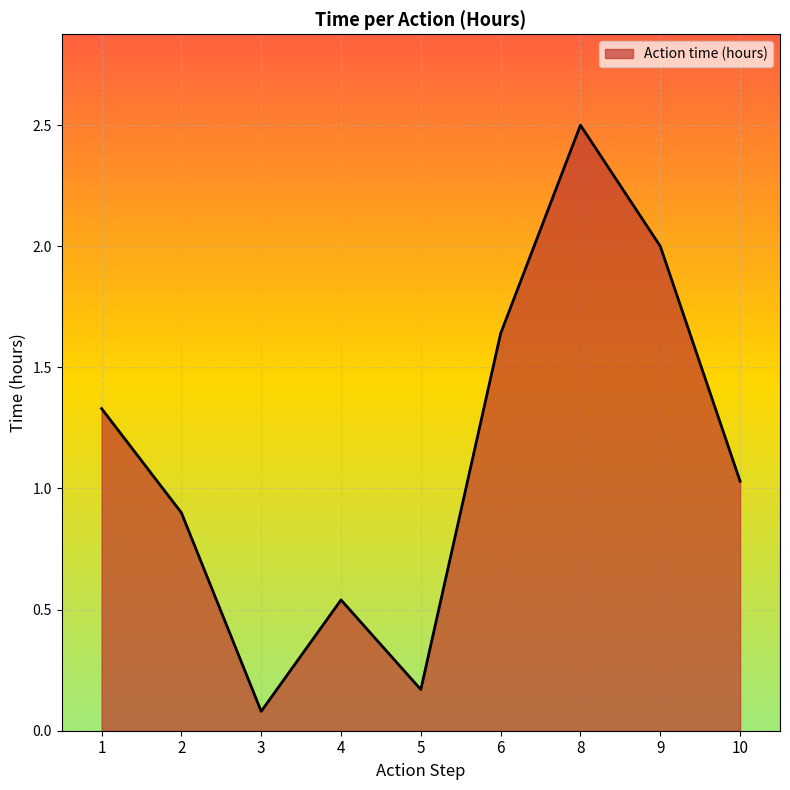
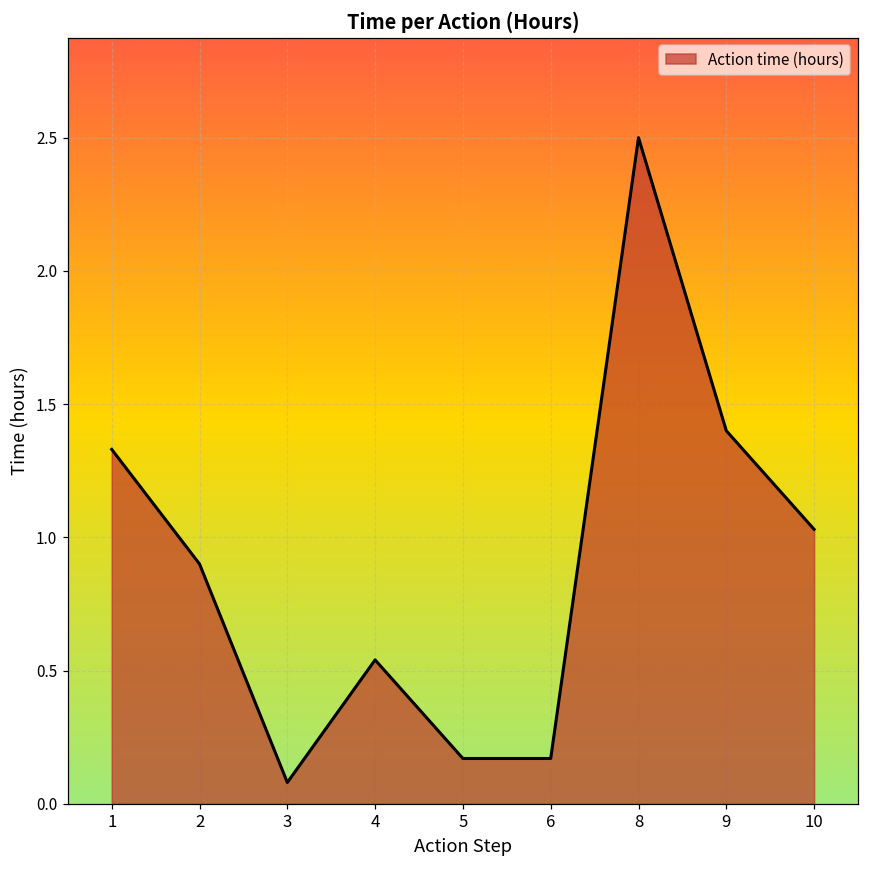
6: 1.64 -> 0.17
9: 2.0 -> 1.4
